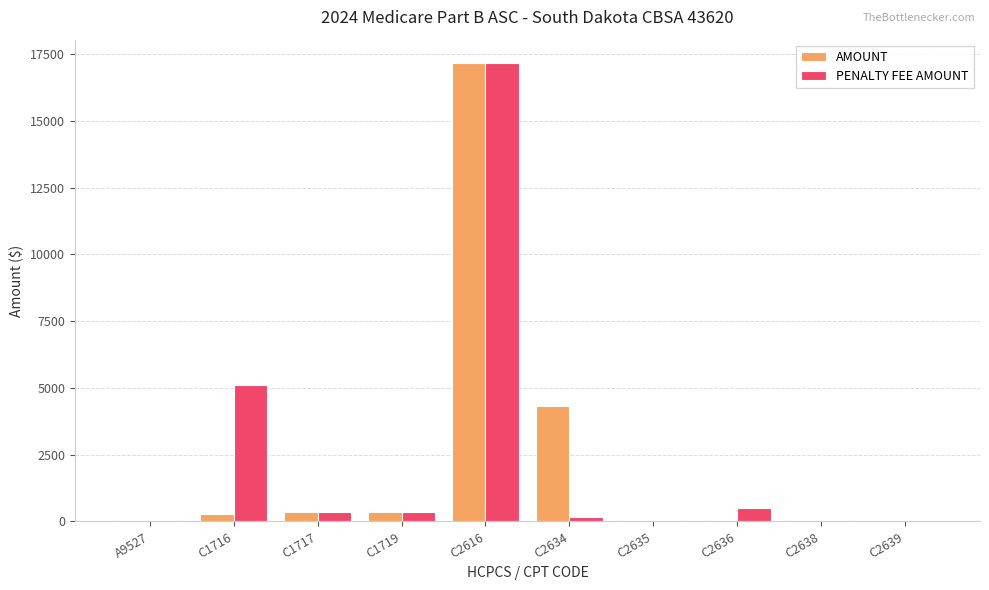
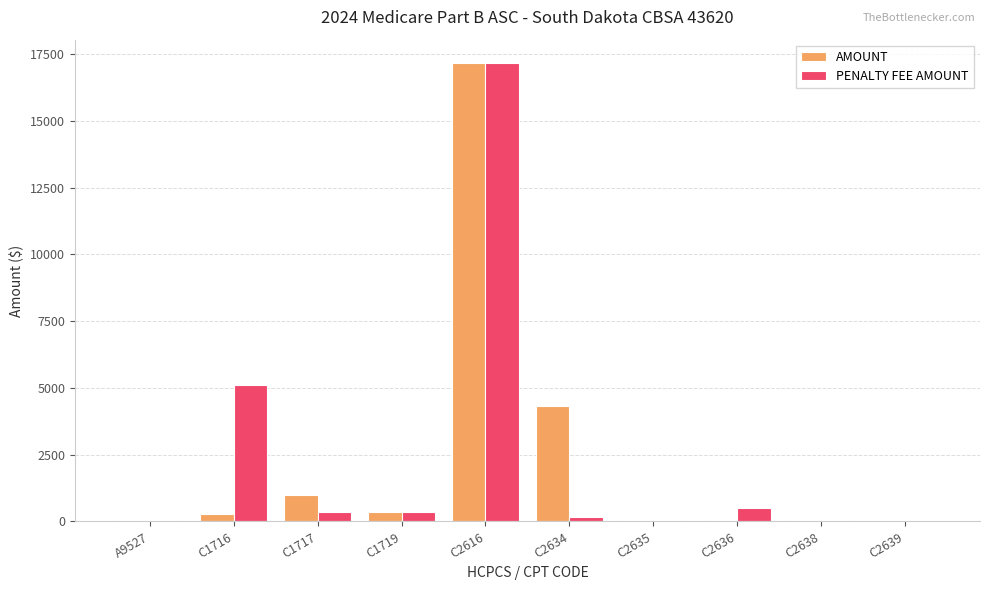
AMOUNT, C1717: 300 -> 1000
